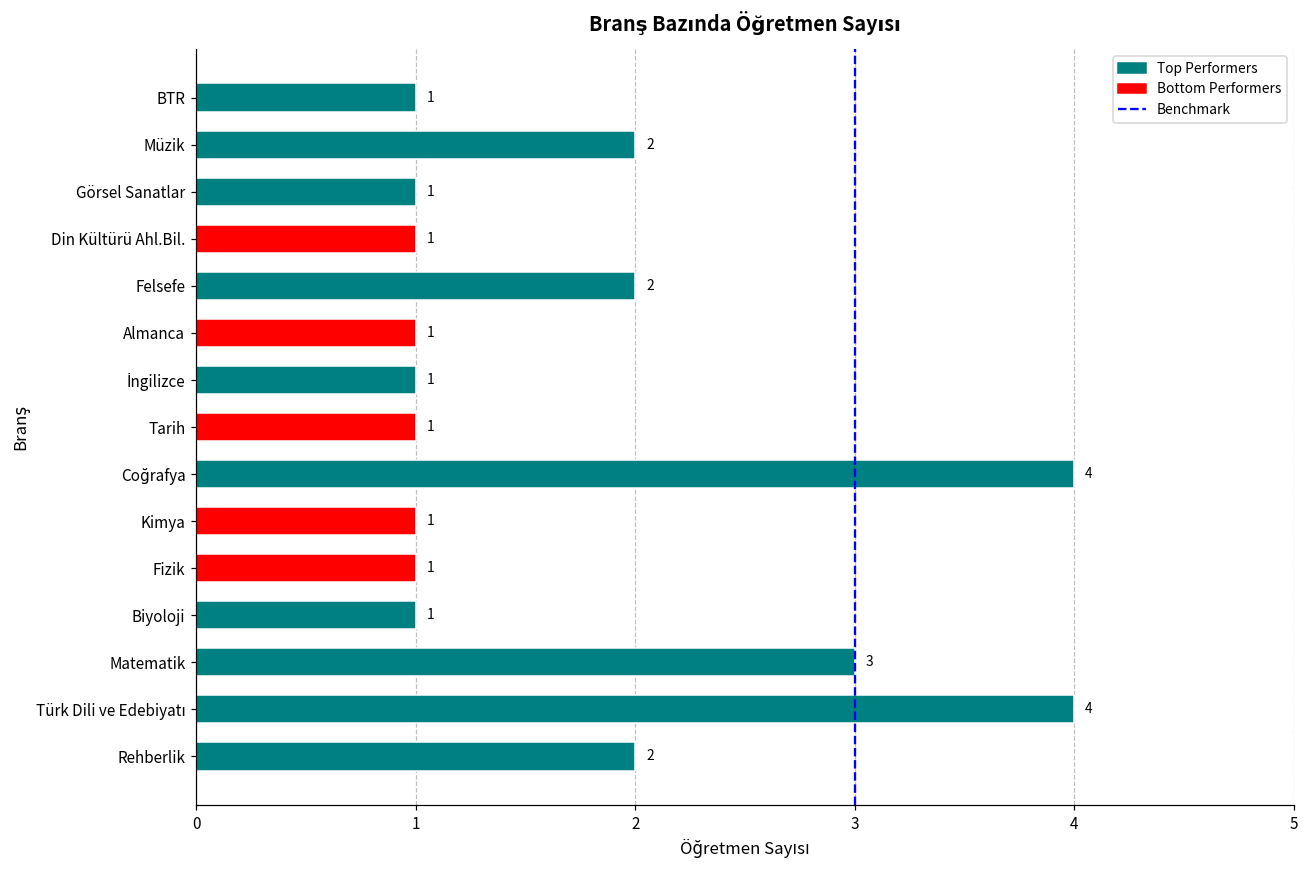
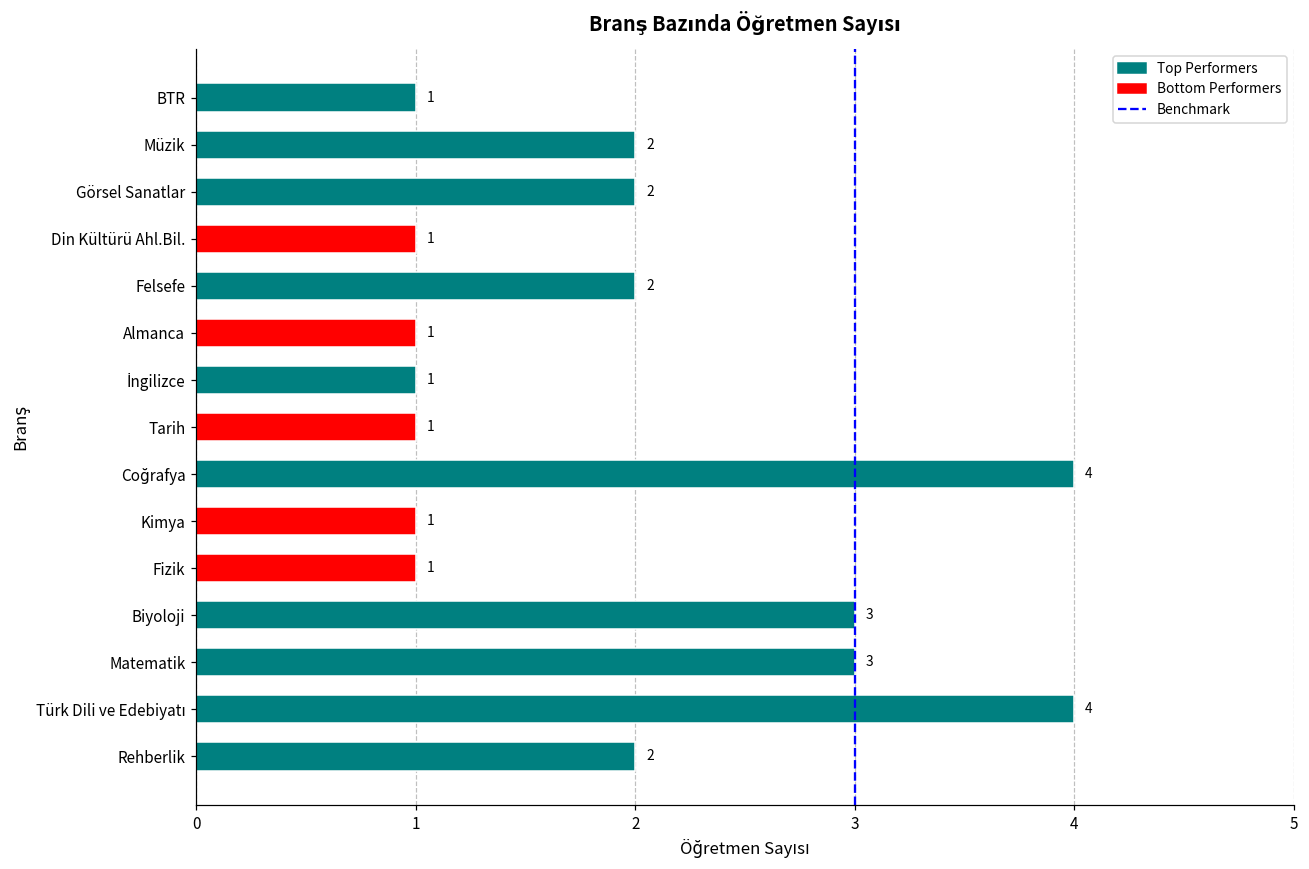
Görsel Sanatlar: 1 -> 2
Biyoloji: 1 -> 3
